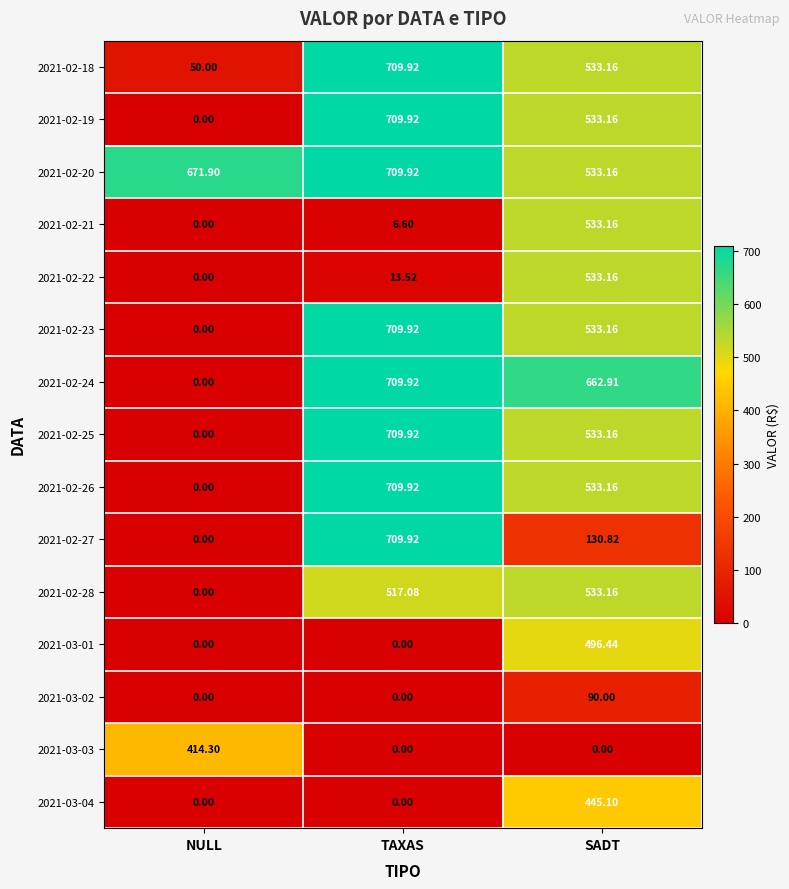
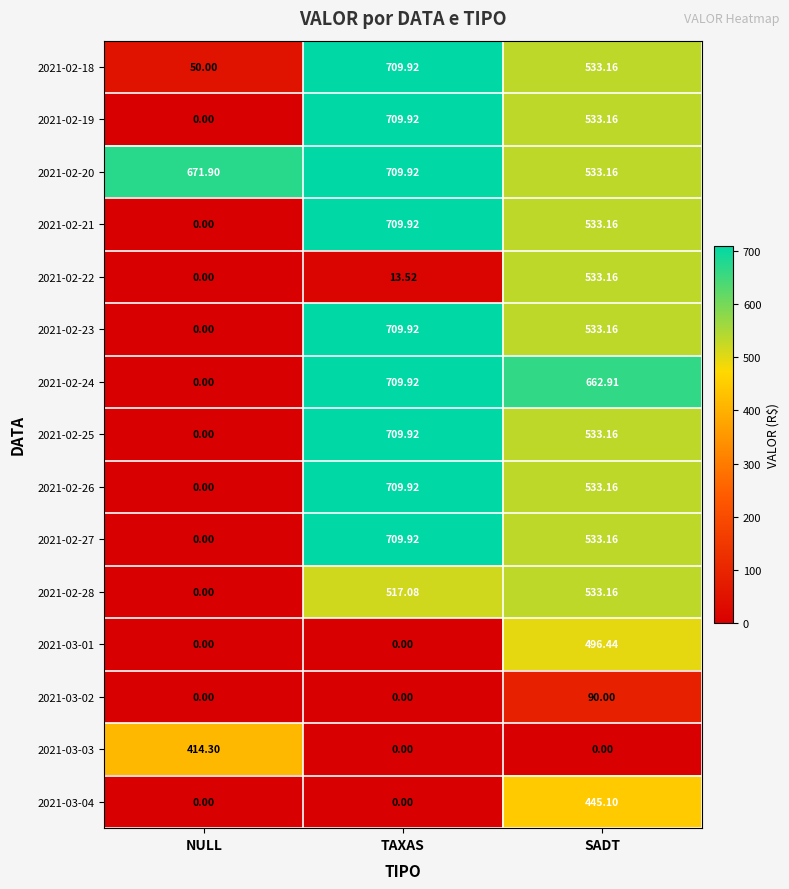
2021-02-21, TAXAS: 6.60 -> 709.92
2021-02-27, SADT: 130.82 -> 533.16
